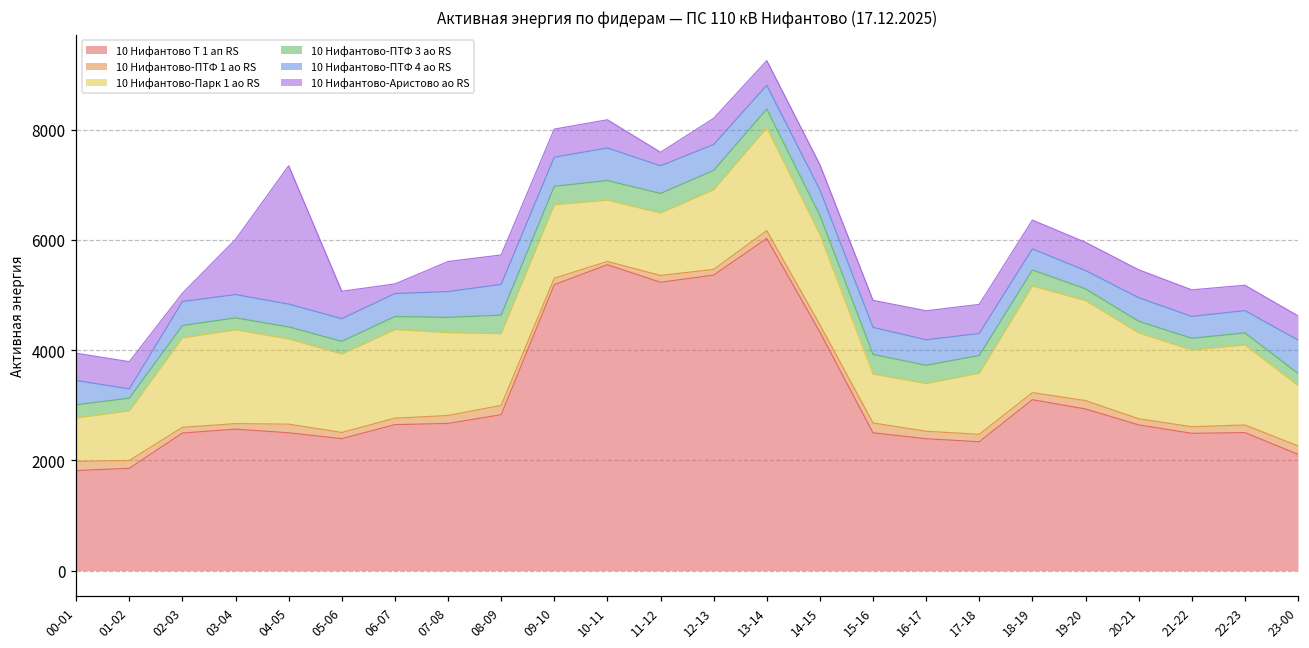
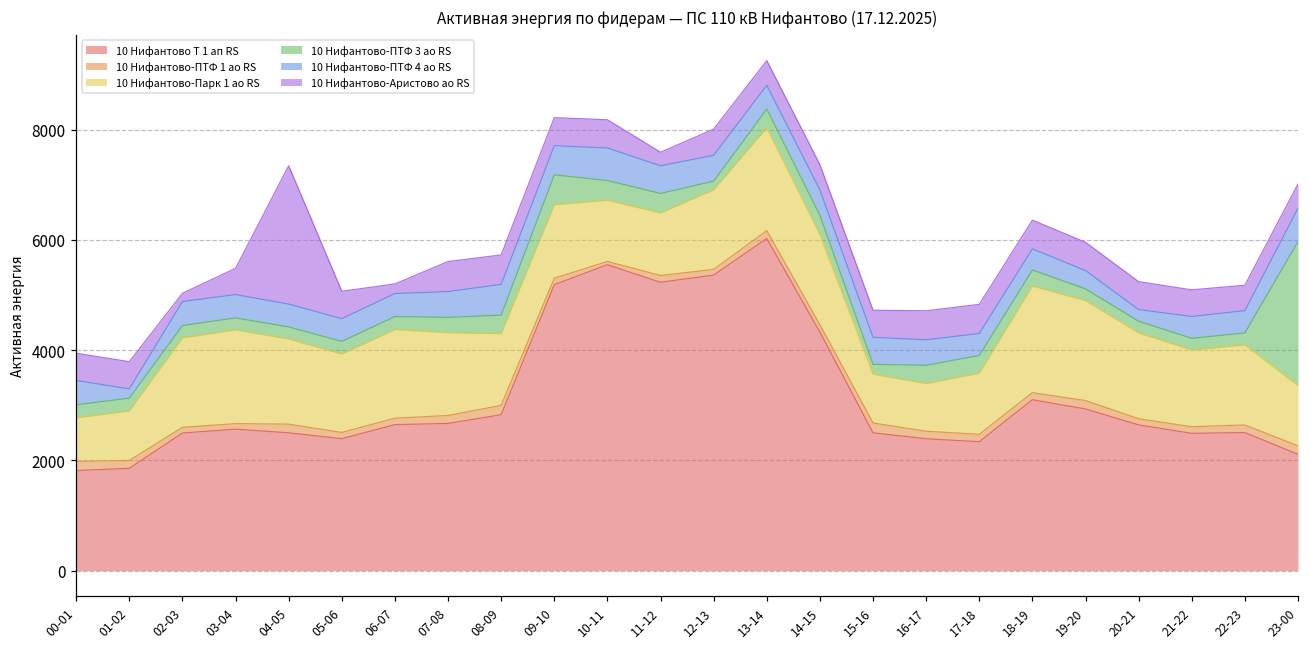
10 Нифантово-Аристово ао RS, 03-04: 1000 -> 500
10 Нифантово-ПТФ 3 ао RS, 09-10: 300 -> 500
10 Нифантово-ПТФ 3 ао RS, 12-13: 400 -> 200
10 Нифантово-ПТФ 3 ао RS, 15-16: 400 -> 200
10 Нифантово-ПТФ 4 ао RS, 20-21: 400 -> 200
10 Нифантово-ПТФ 3 ао RS, 23-00: 200 -> 2600
